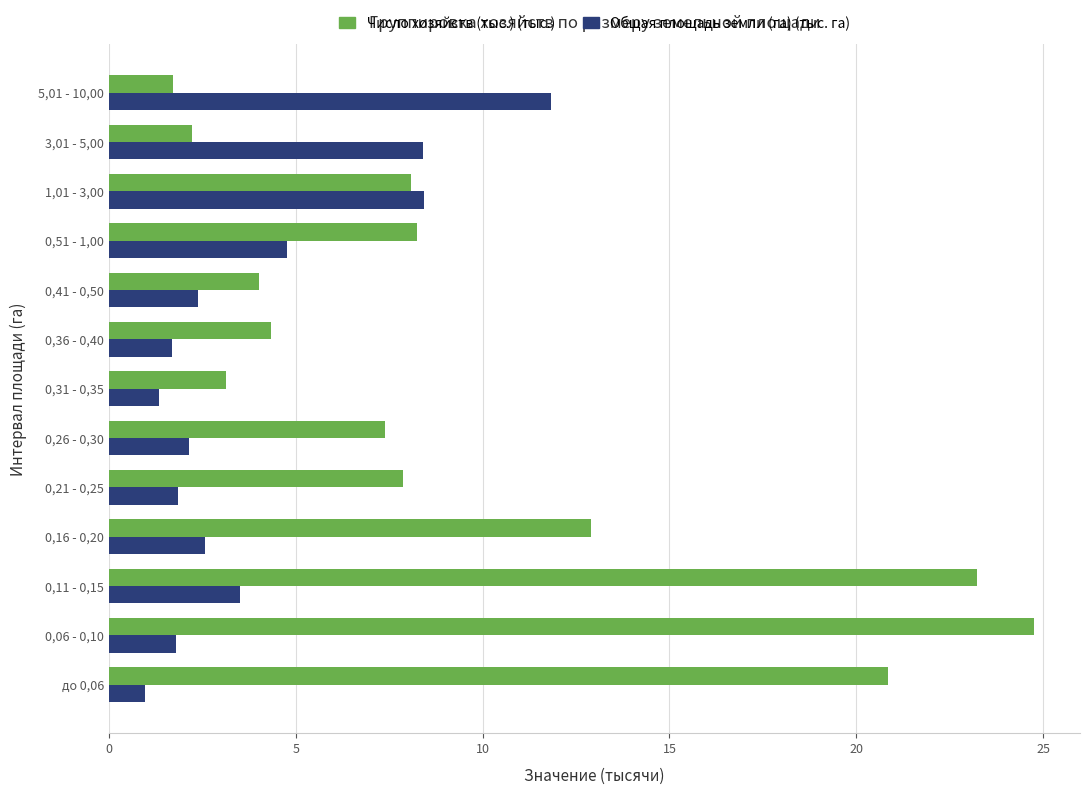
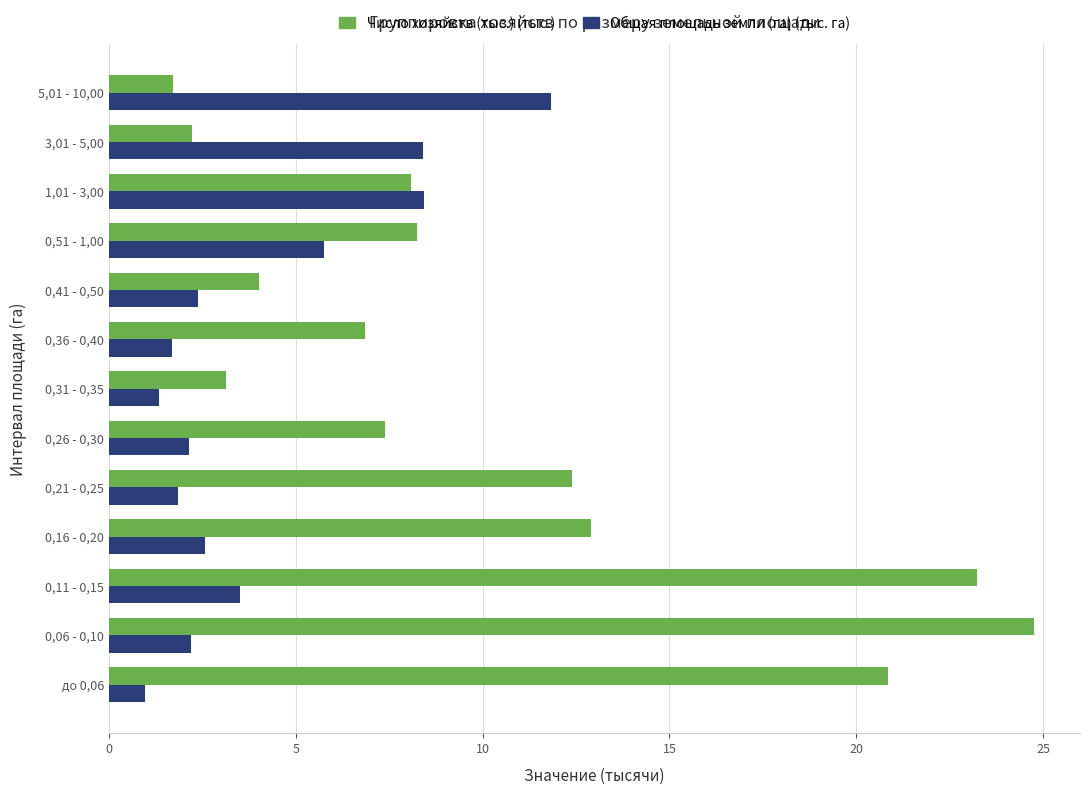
Общая площадь земли (га) (тыс. га), 0,51 - 1,00: 4.8 -> 5.8
Число хозяйств (тыс.) (тыс.), 0,36 - 0,40: 4.3 -> 6.8
Число хозяйств (тыс.) (тыс.), 0,21 - 0,25: 7.9 -> 12.4
Общая площадь земли (га) (тыс. га), 0,06 - 0,10: 1.8 -> 2.2
